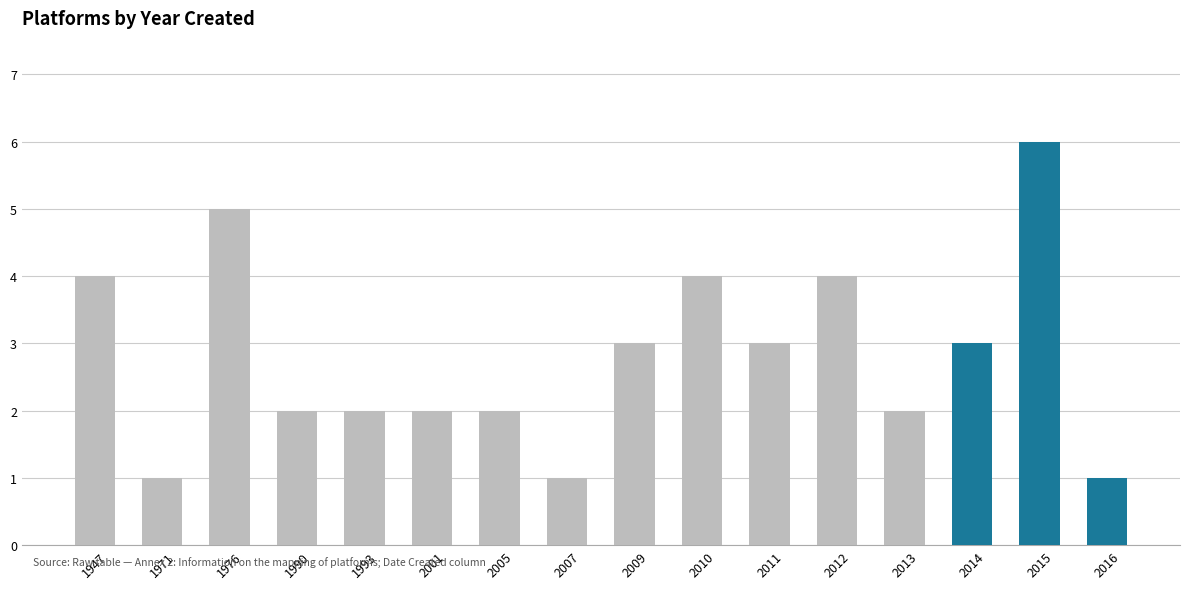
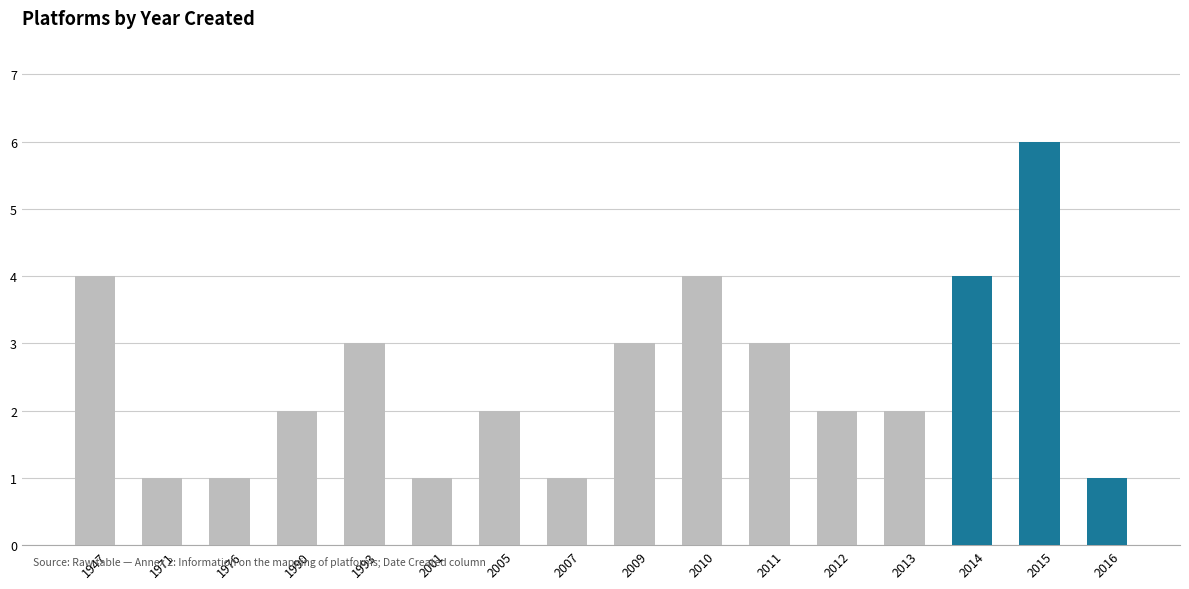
1976: 5 -> 1
1993: 2 -> 3
2001: 2 -> 1
2012: 4 -> 2
2014: 3 -> 4
